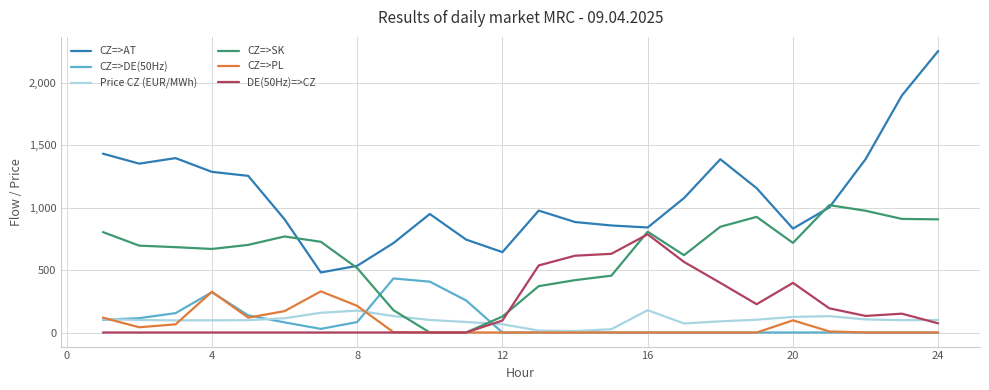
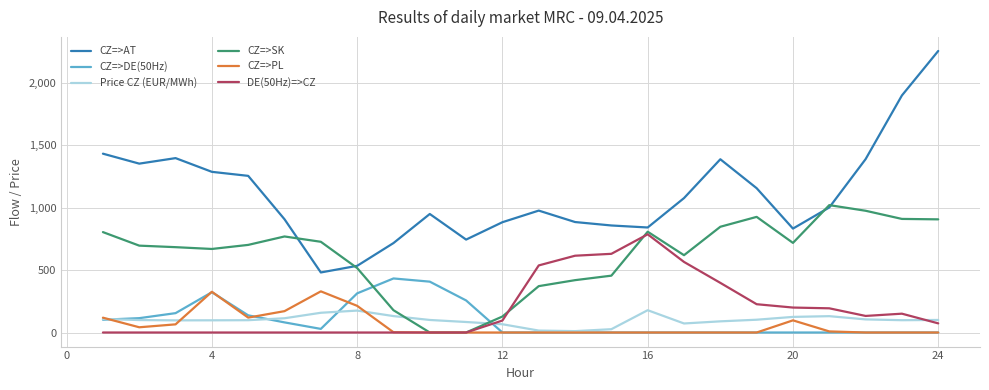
CZ=>DE(50Hz), 8: 80 -> 310
CZ=>AT, 12: 640 -> 880
DE(50Hz)=>CZ, 20: 400 -> 200
